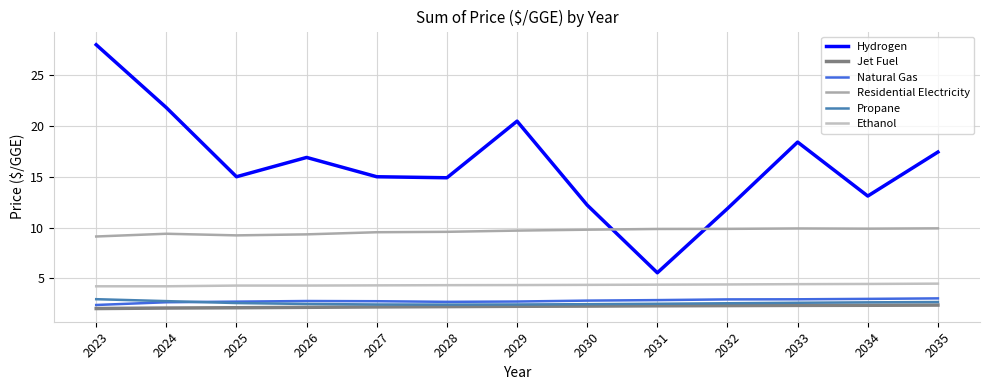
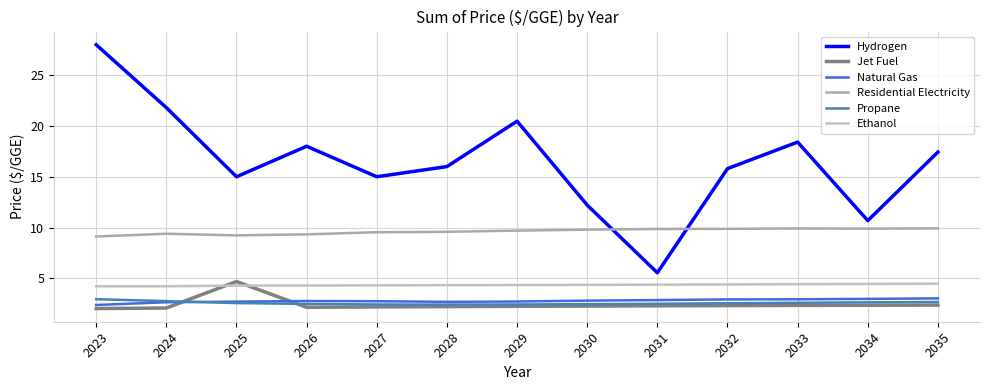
Jet Fuel, 2025: 2.1 -> 4.7
Hydrogen, 2026: 16.9 -> 18.0
Hydrogen, 2028: 14.9 -> 16.0
Hydrogen, 2032: 11.9 -> 15.8
Hydrogen, 2034: 13.1 -> 10.7
